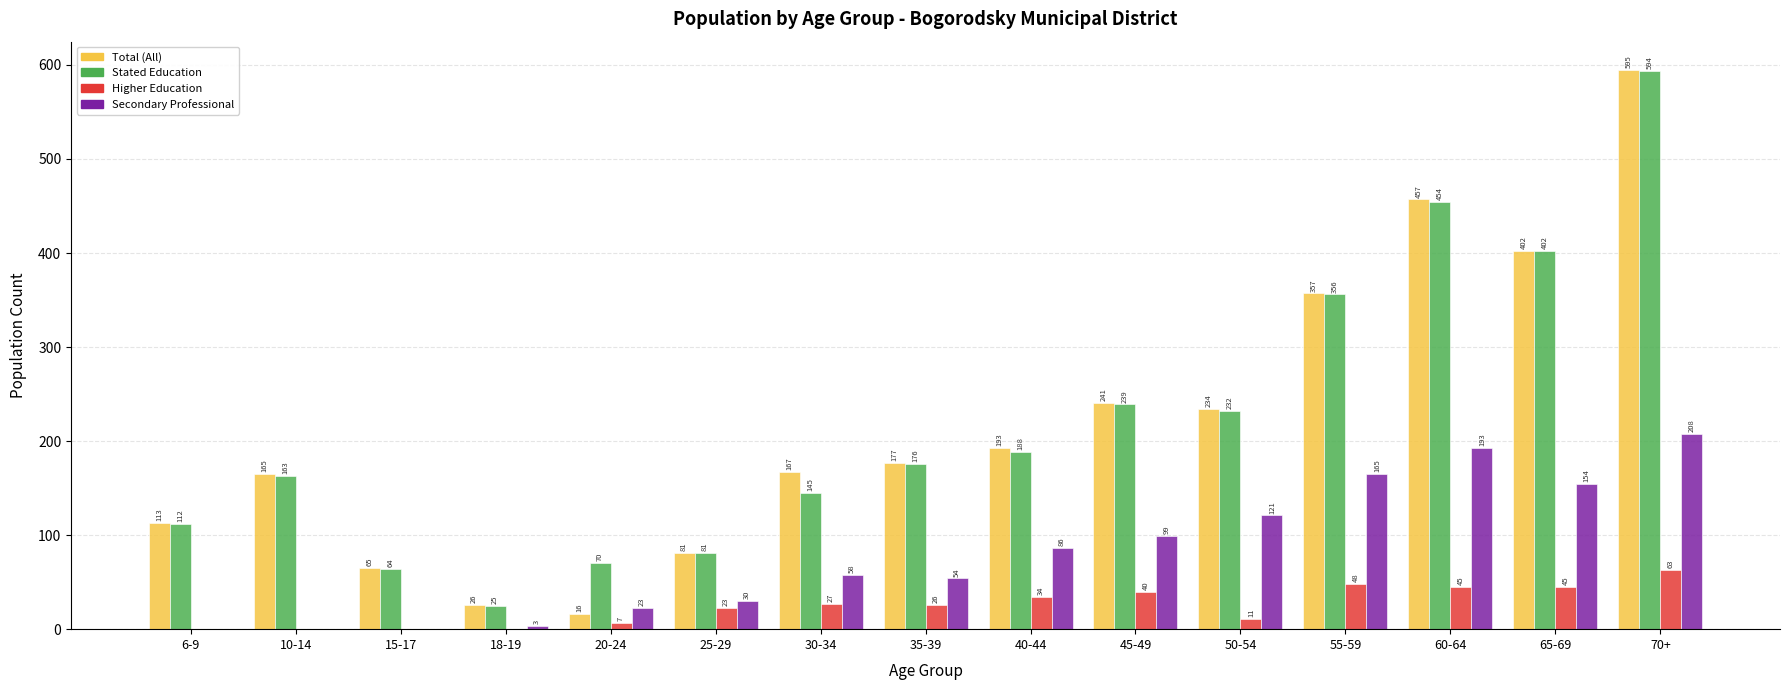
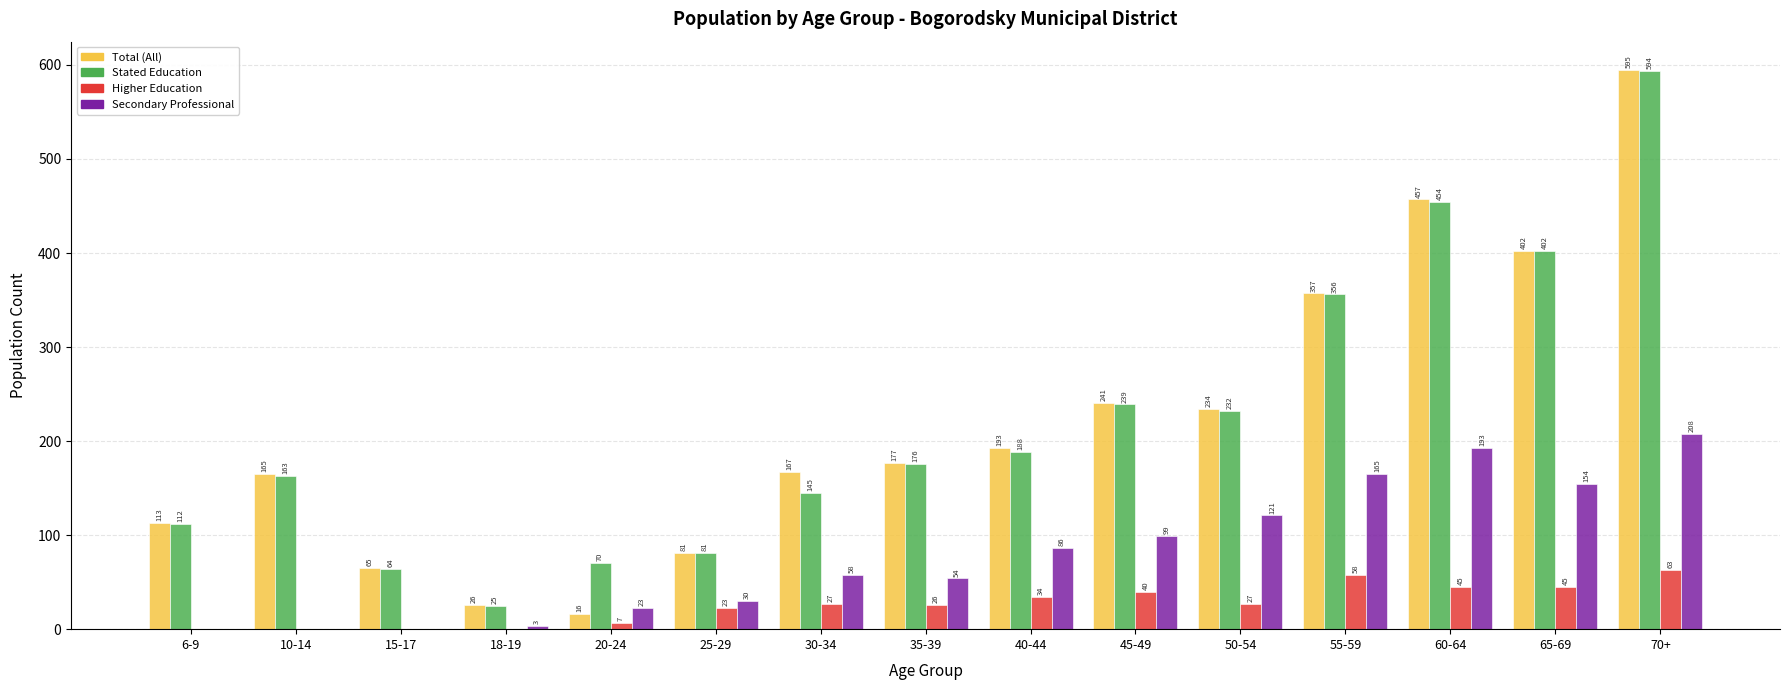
Higher Education, 50-54: 11 -> 27
Higher Education, 55-59: 48 -> 58
